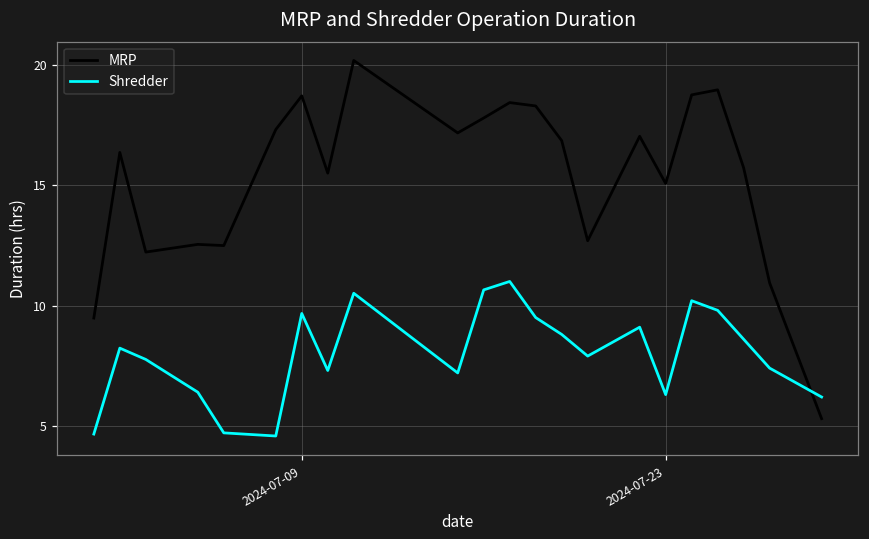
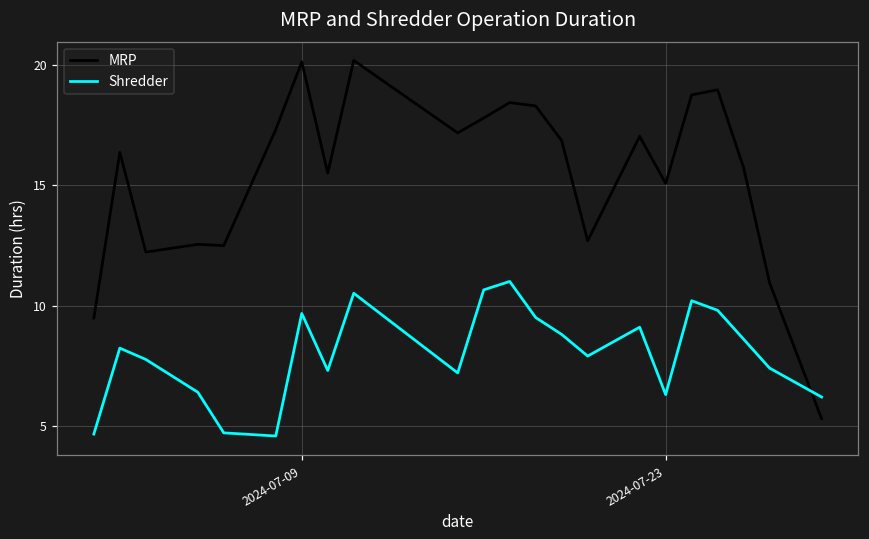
MRP, 2024-07-09: 18.7 -> 20.1
